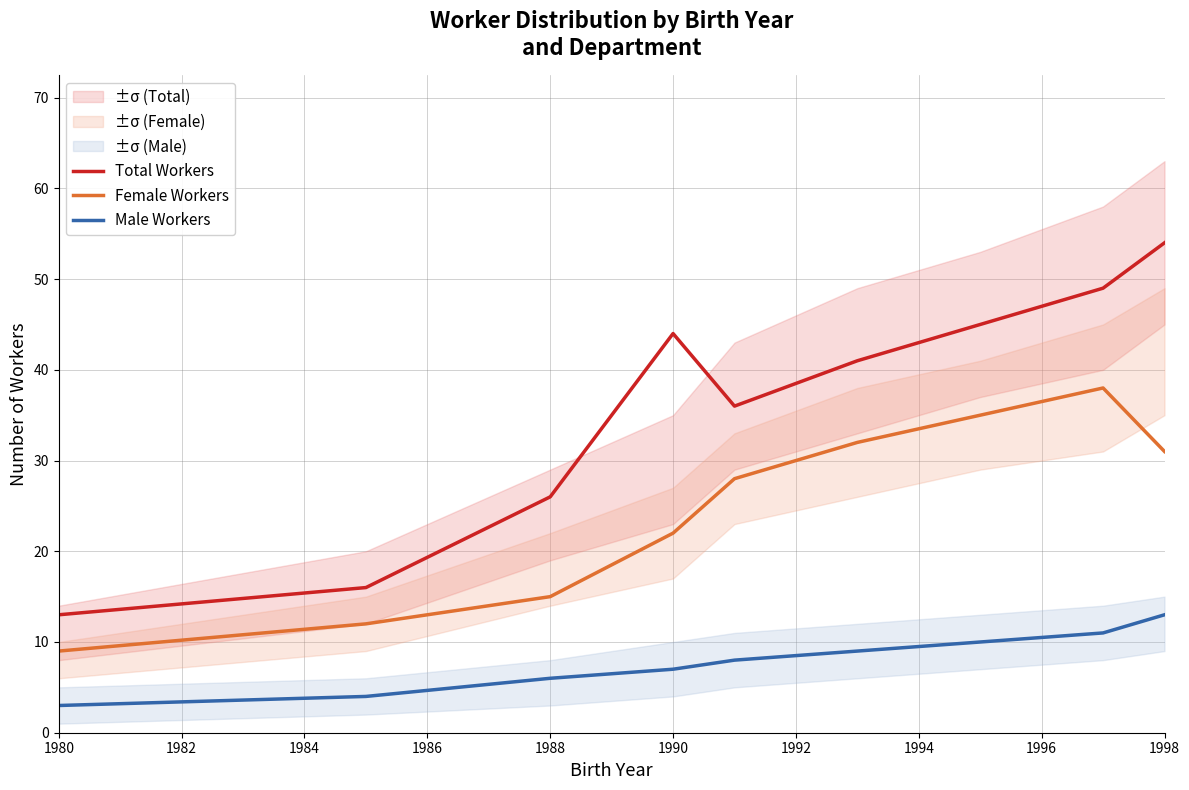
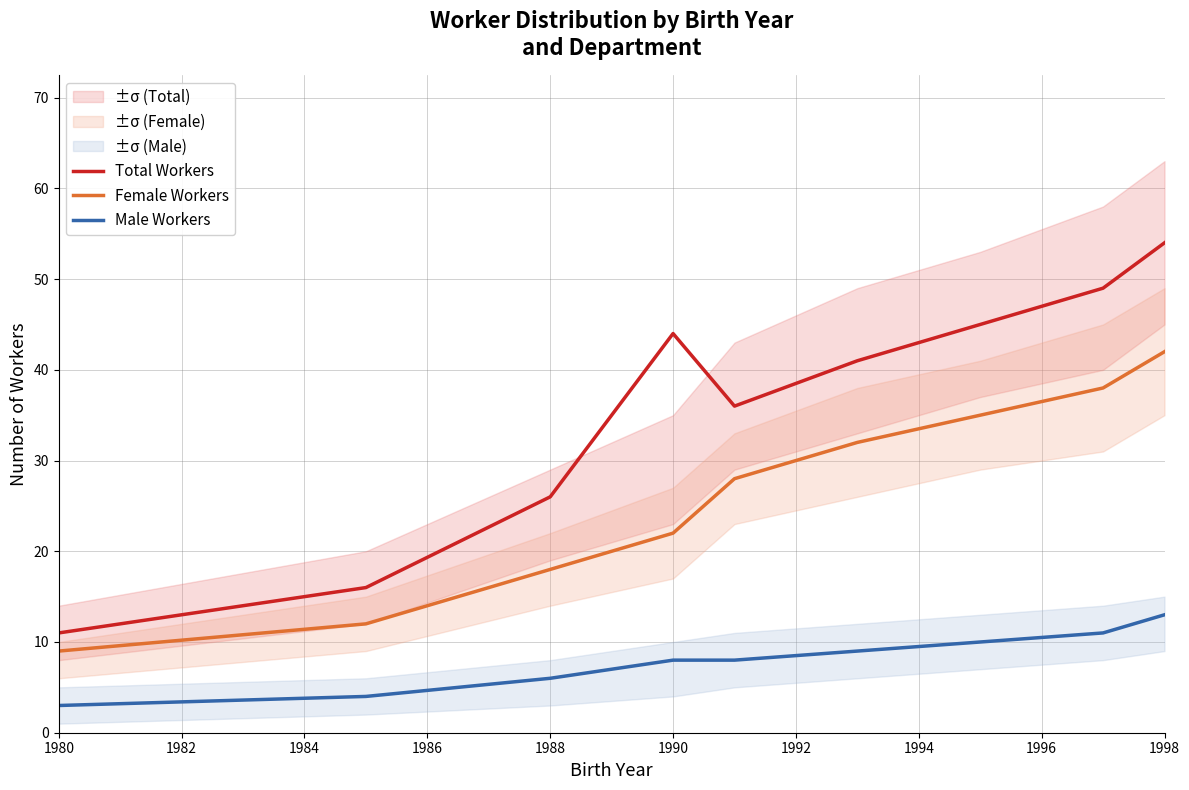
Total Workers, 1980: 13 -> 11
Female Workers, 1988: 15 -> 18
Male Workers, 1990: 7 -> 8
Female Workers, 1998: 31 -> 42
